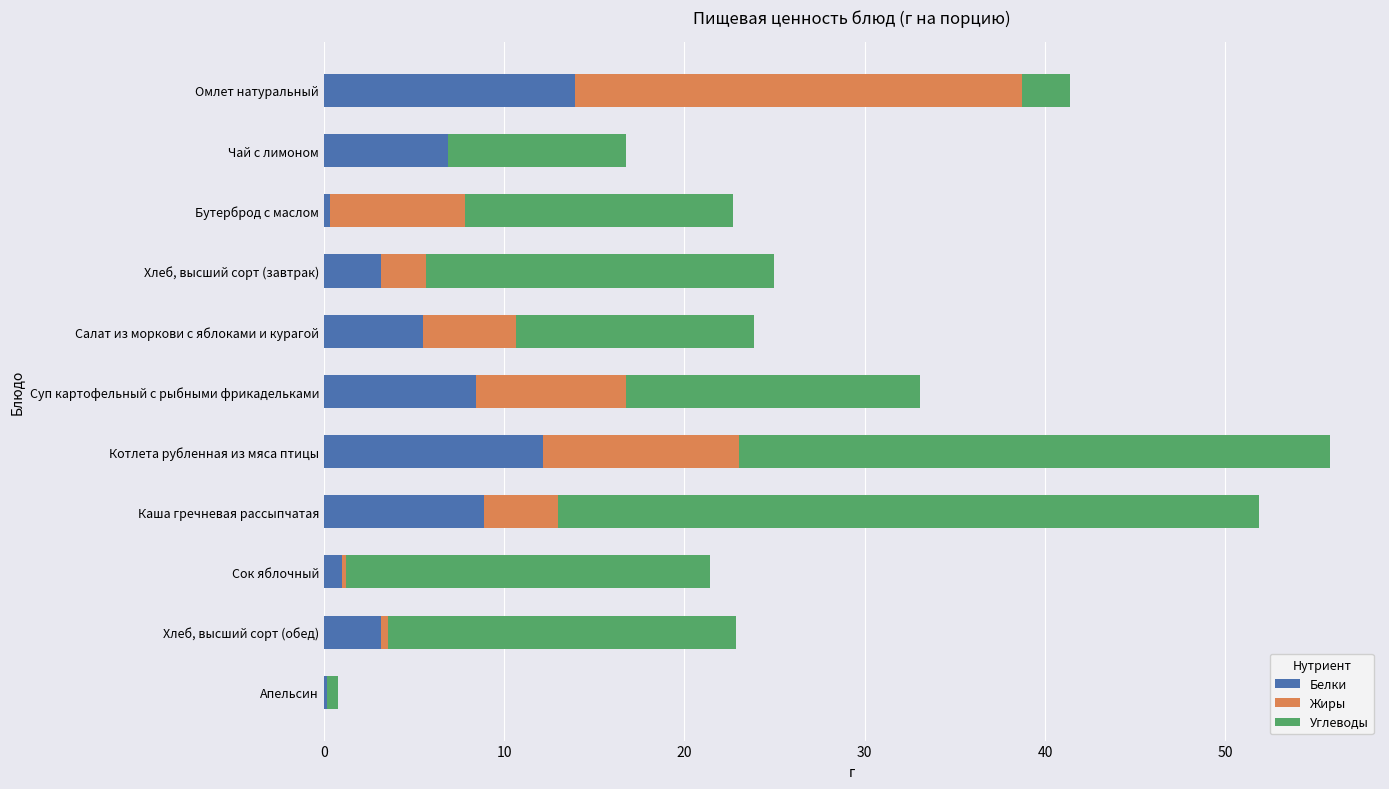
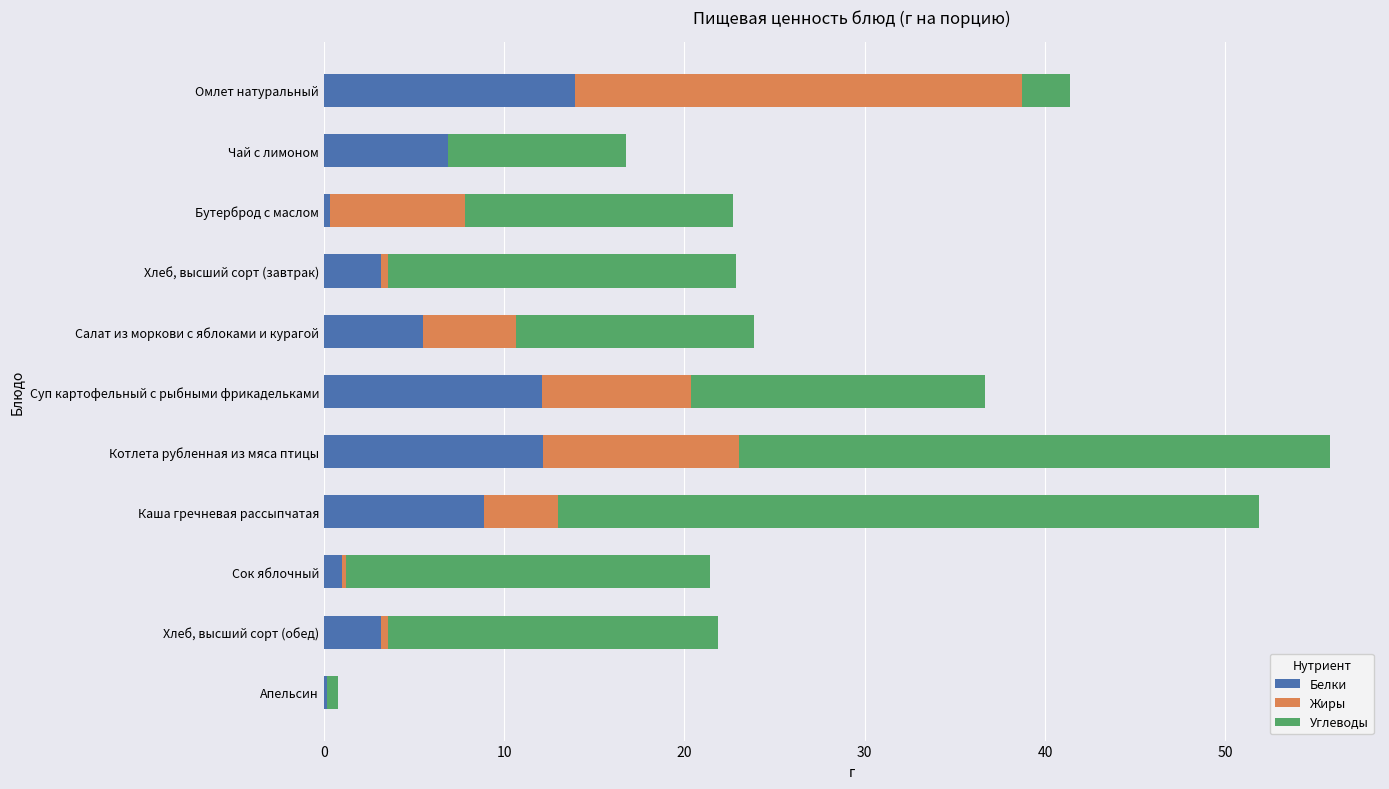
Жиры, Хлеб, высший сорт (завтрак): 2.5 -> 0.4
Белки, Суп картофельный с рыбными фрикадельками: 8.5 -> 12.1
Углеводы, Хлеб, высший сорт (обед): 19.3 -> 18.3
